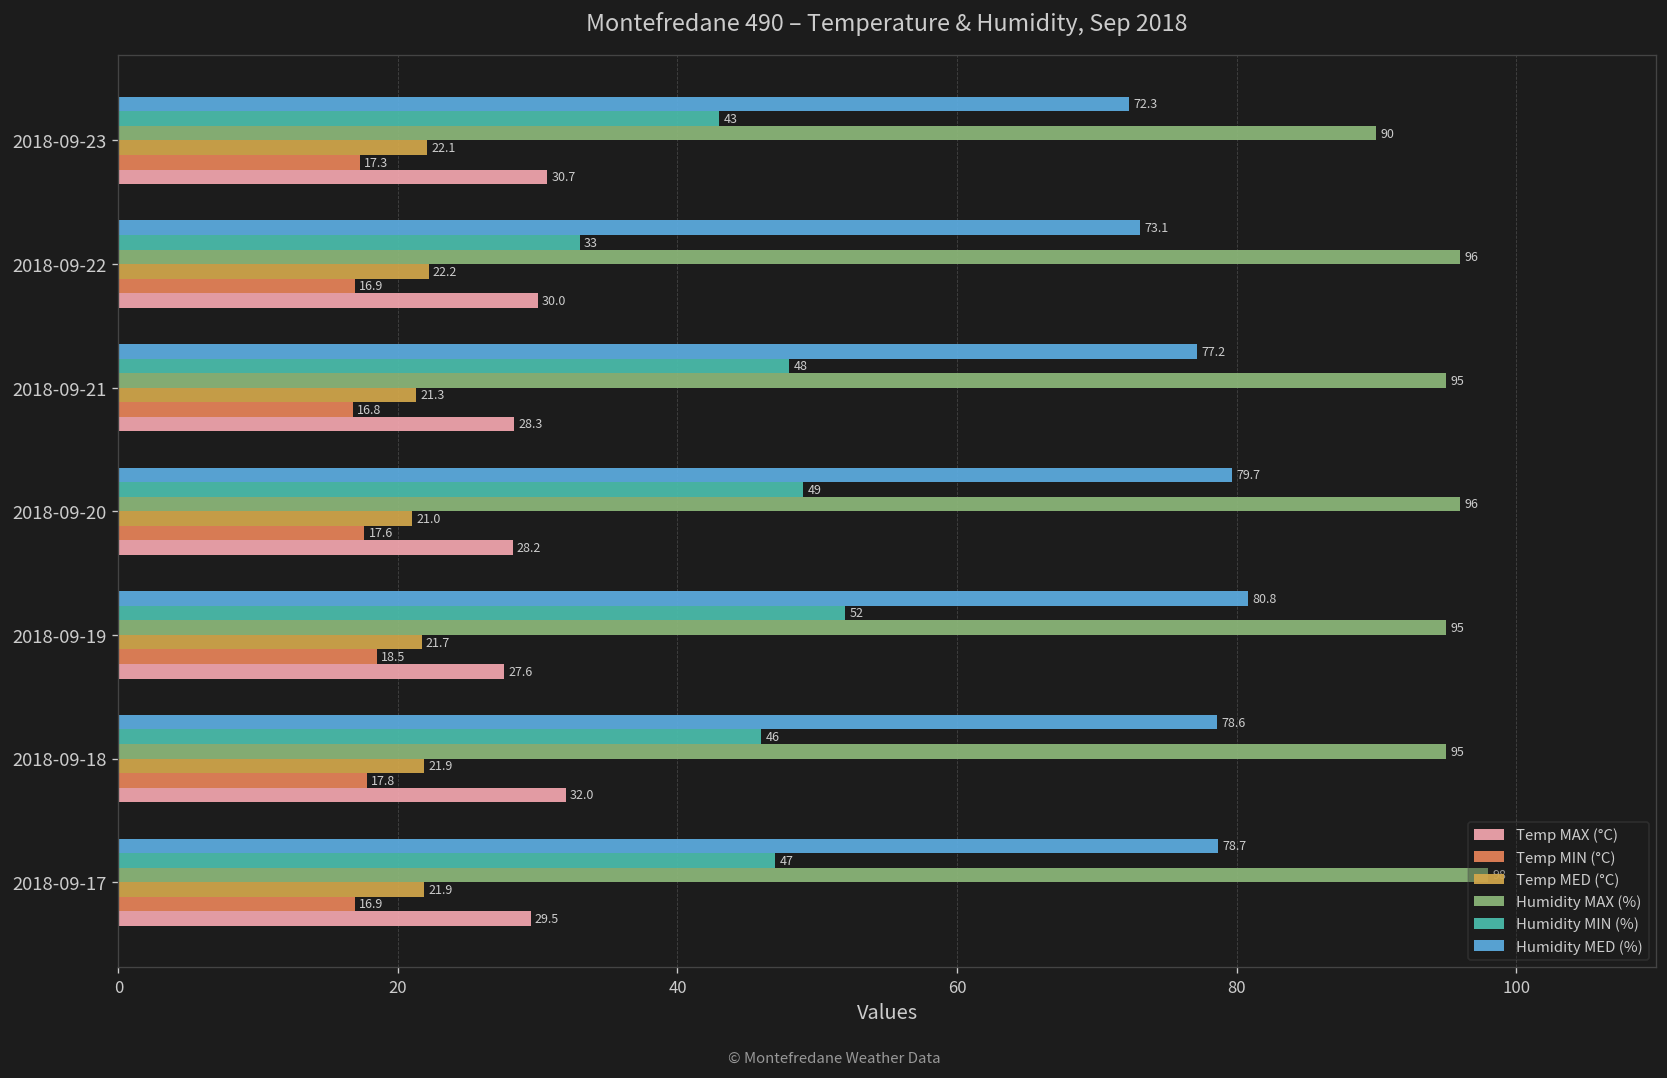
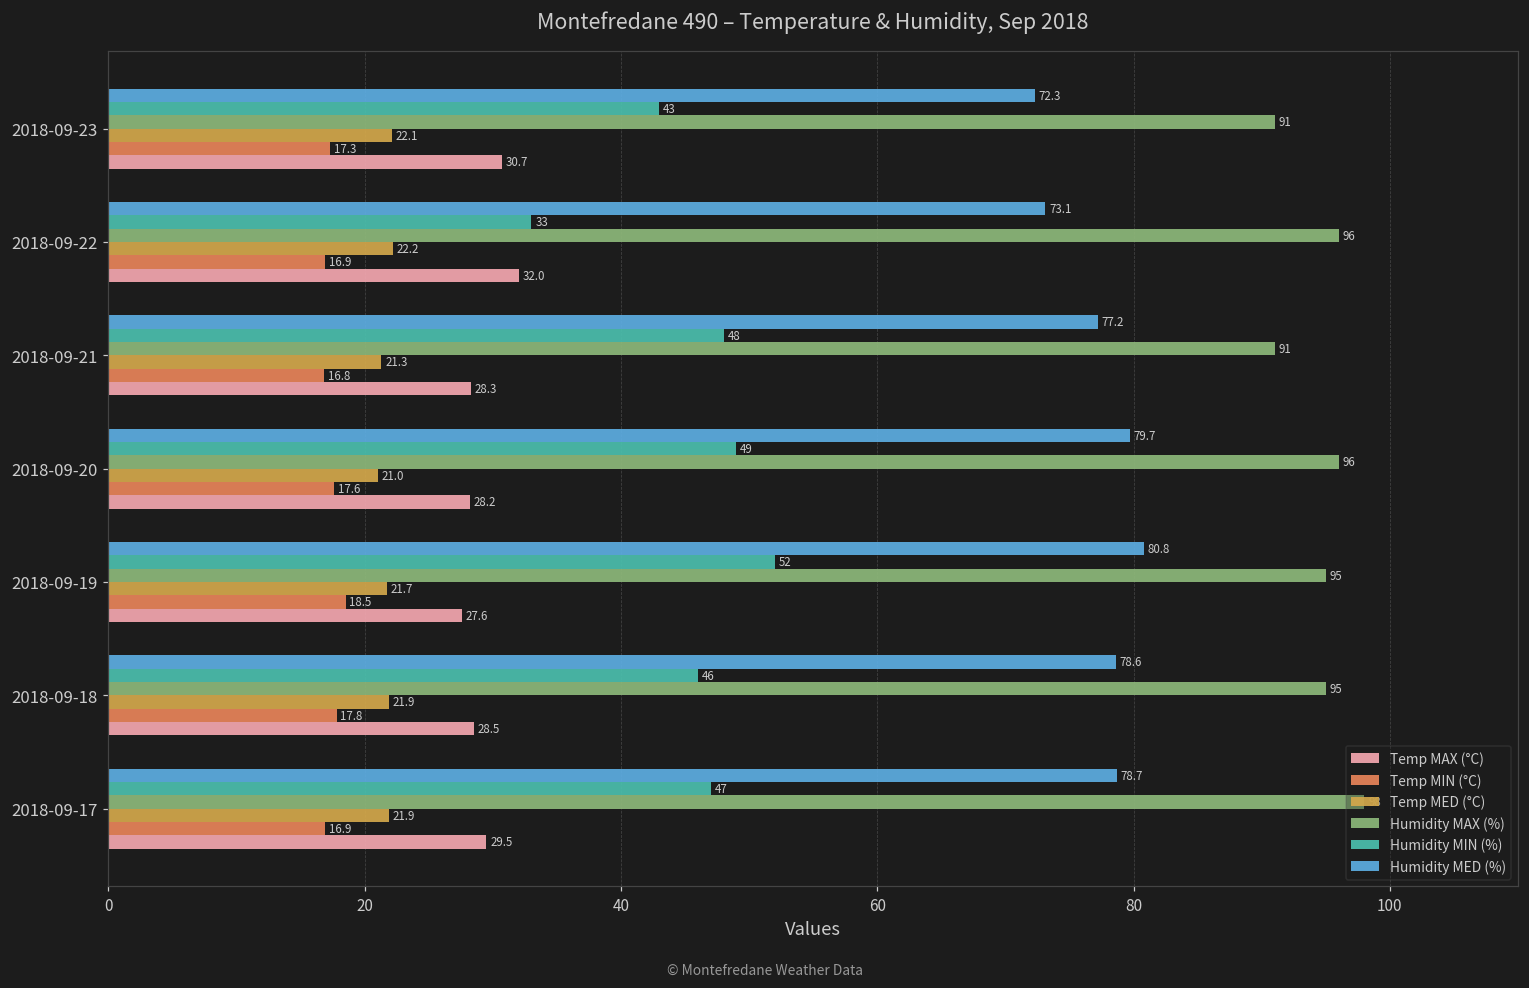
Humidity MAX (%), 2018-09-23: 90 -> 91
Temp MAX (°C), 2018-09-22: 30.0 -> 32.0
Humidity MAX (%), 2018-09-21: 95 -> 91
Temp MAX (°C), 2018-09-18: 32.0 -> 28.5
